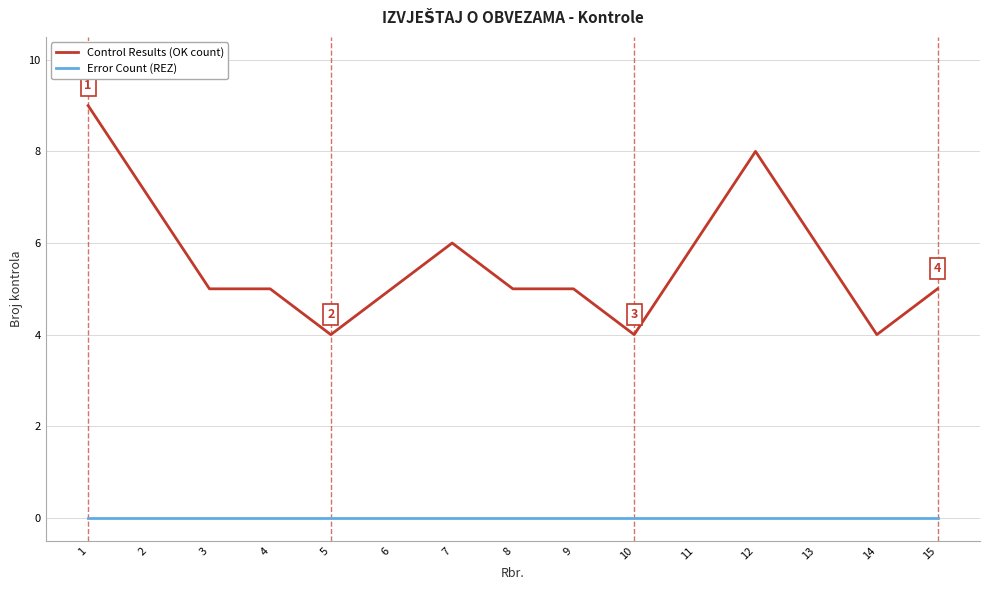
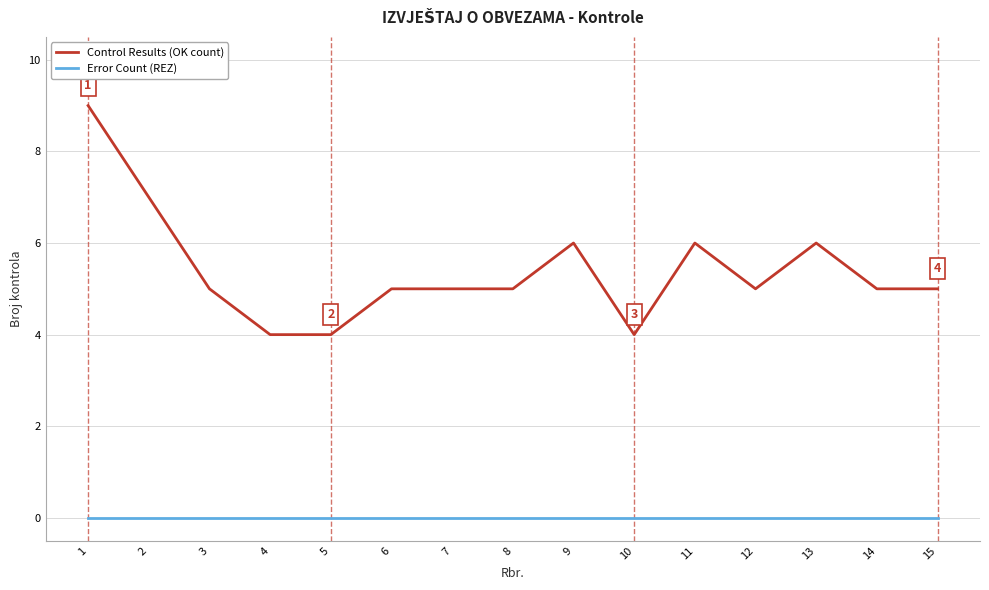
Control Results (OK count), 4: 5 -> 4
Control Results (OK count), 7: 6 -> 5
Control Results (OK count), 9: 5 -> 6
Control Results (OK count), 12: 8 -> 5
Control Results (OK count), 14: 4 -> 5
